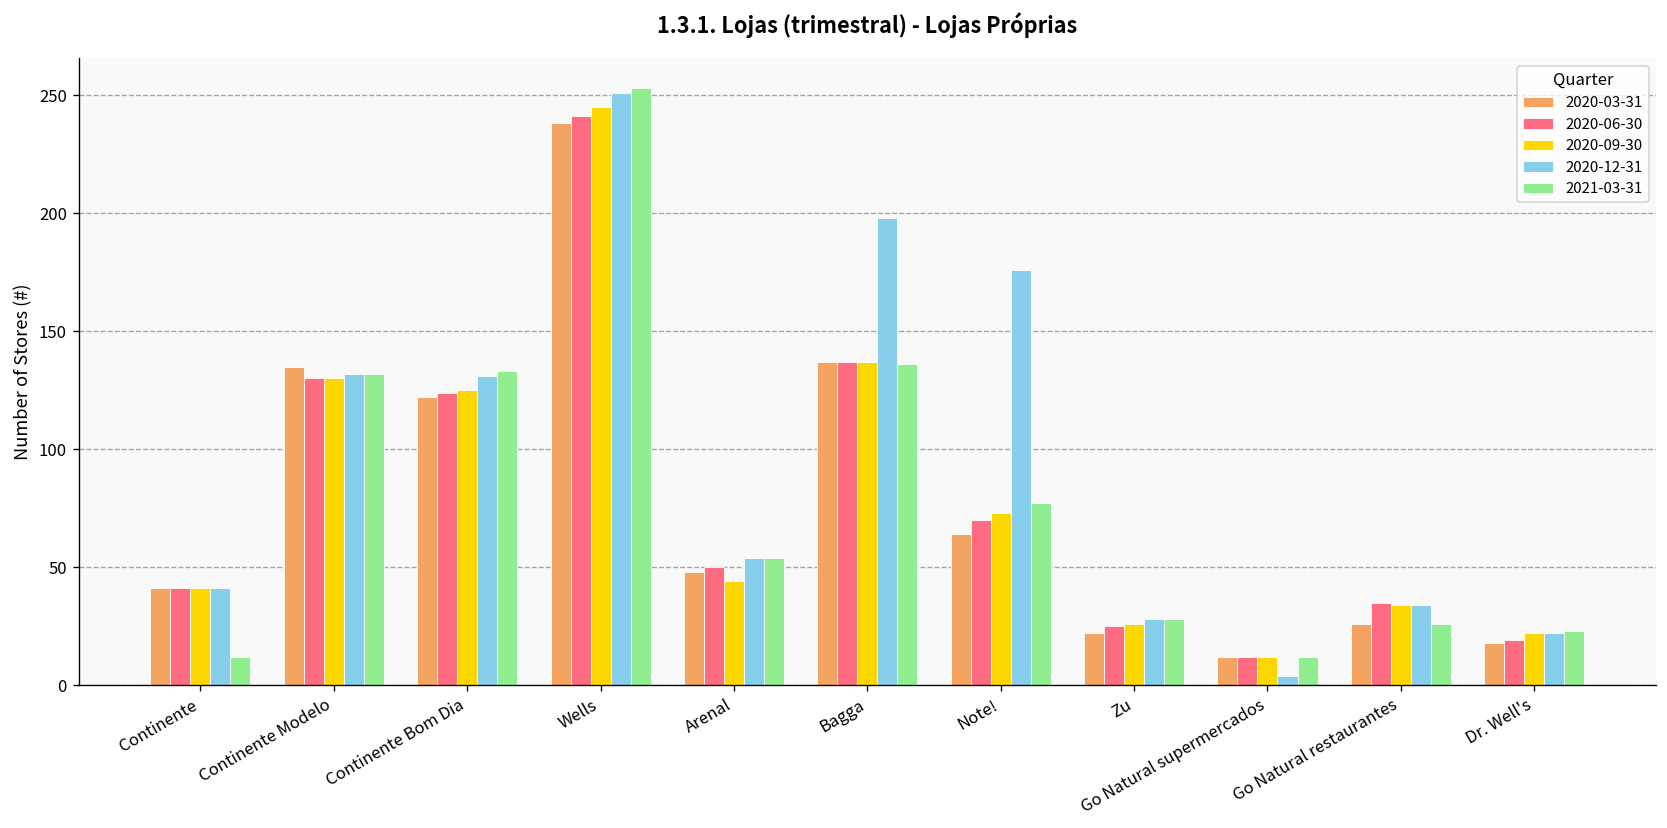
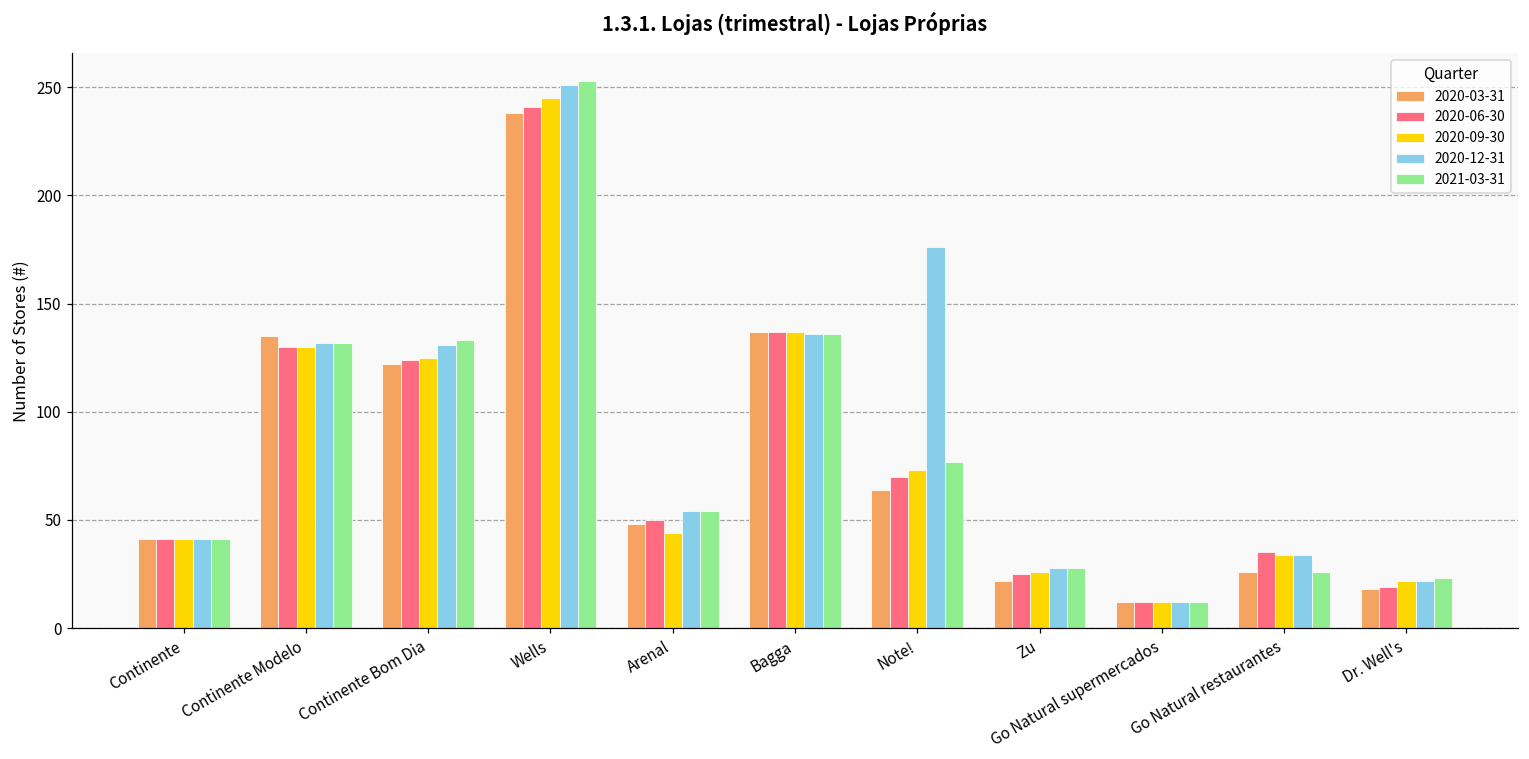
2021-03-31, Continente: 12 -> 41
2020-12-31, Bagga: 198 -> 136
2020-12-31, Go Natural supermercados: 4 -> 12
